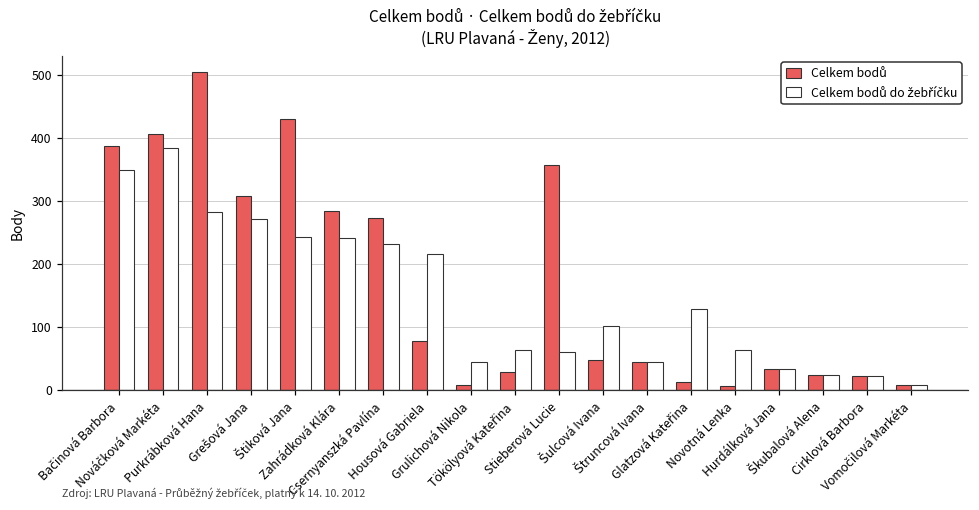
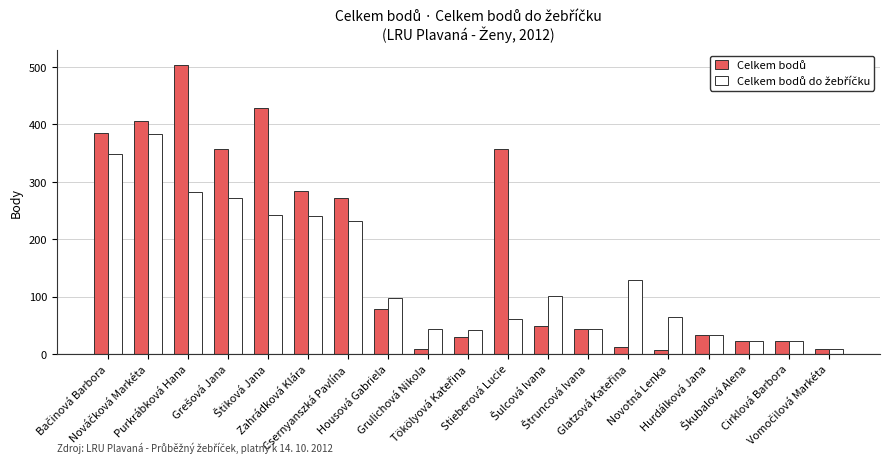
Celkem bodů, Grešová Jana: 310 -> 360
Celkem bodů do žebříčku, Housová Gabriela: 220 -> 100
Celkem bodů do žebříčku, Tökölyová Kateřina: 60 -> 40
